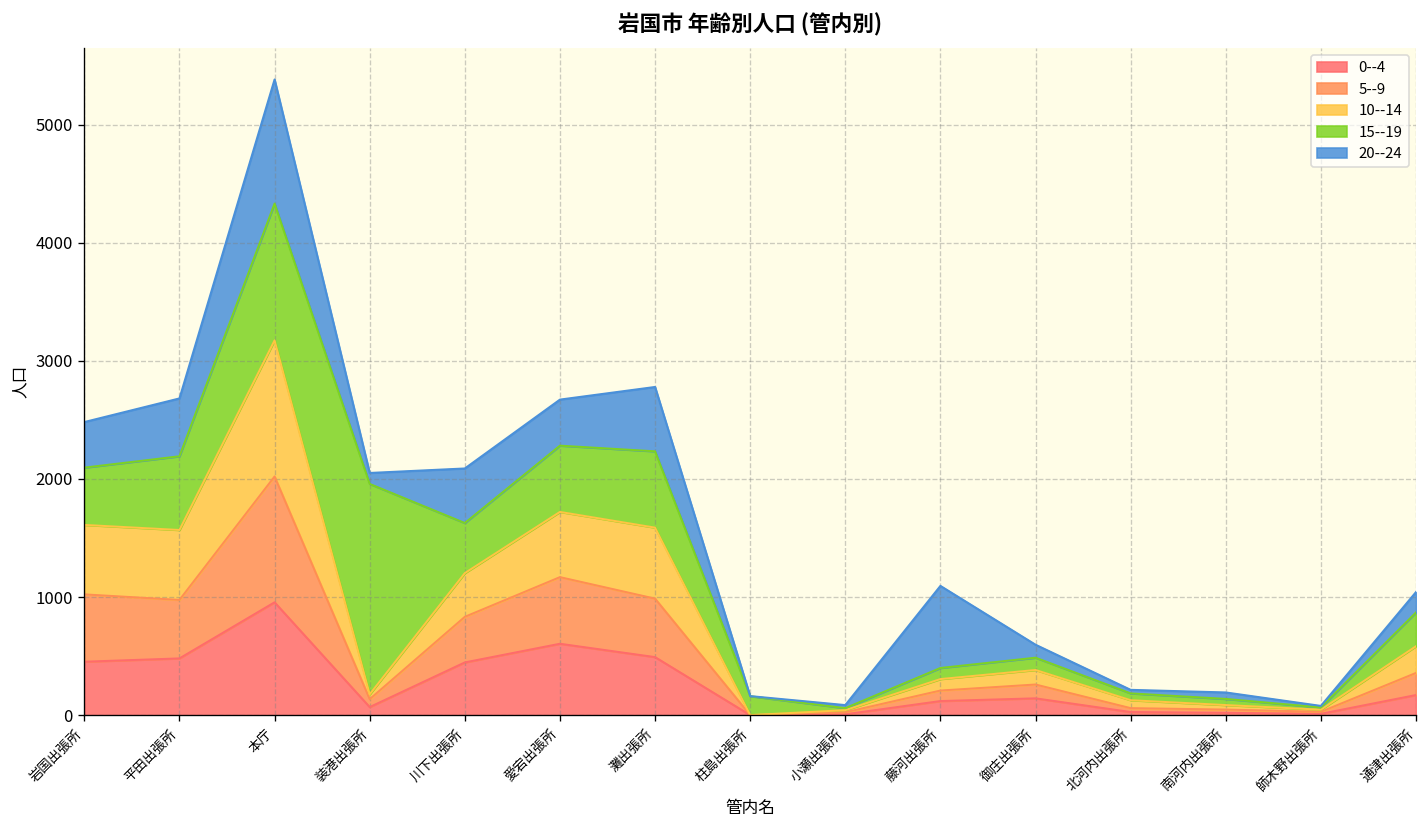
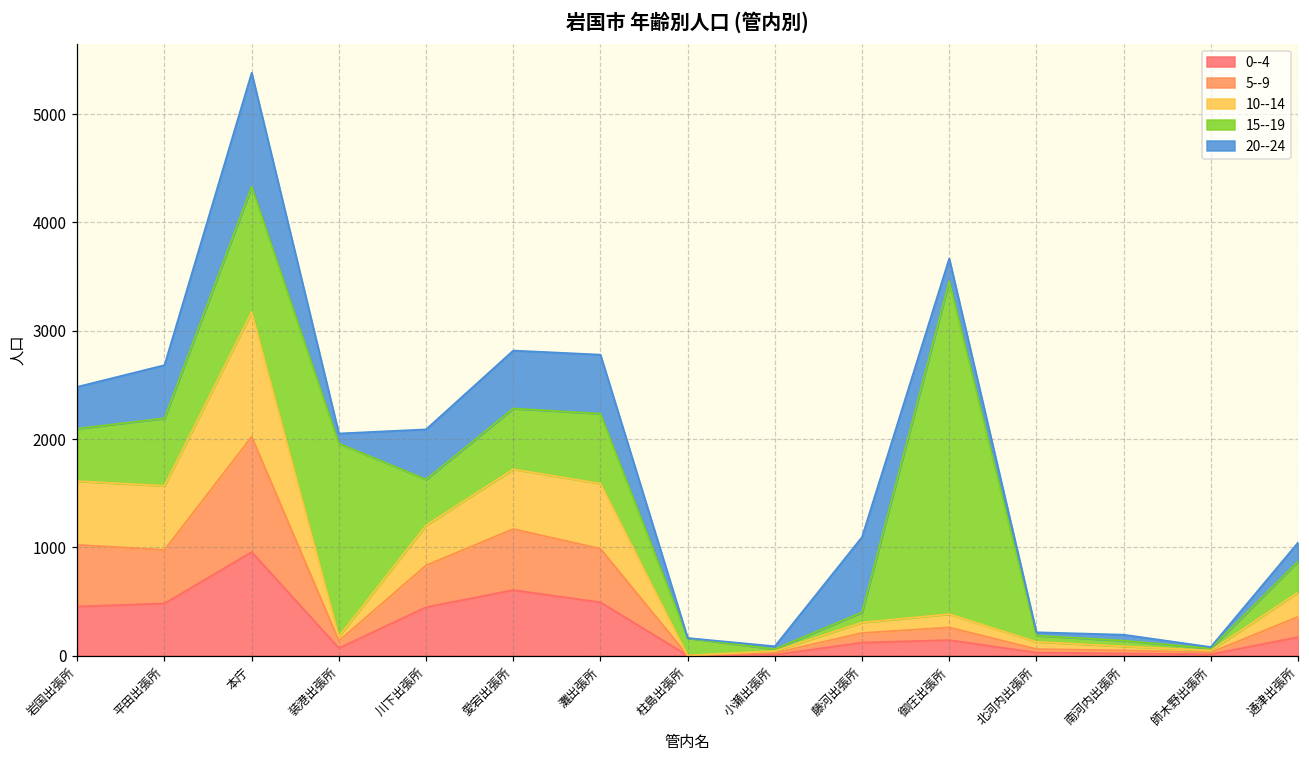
20--24, 愛宕出張所: 400 -> 500
15--19, 御庄出張所: 100 -> 3100
20--24, 御庄出張所: 100 -> 200
